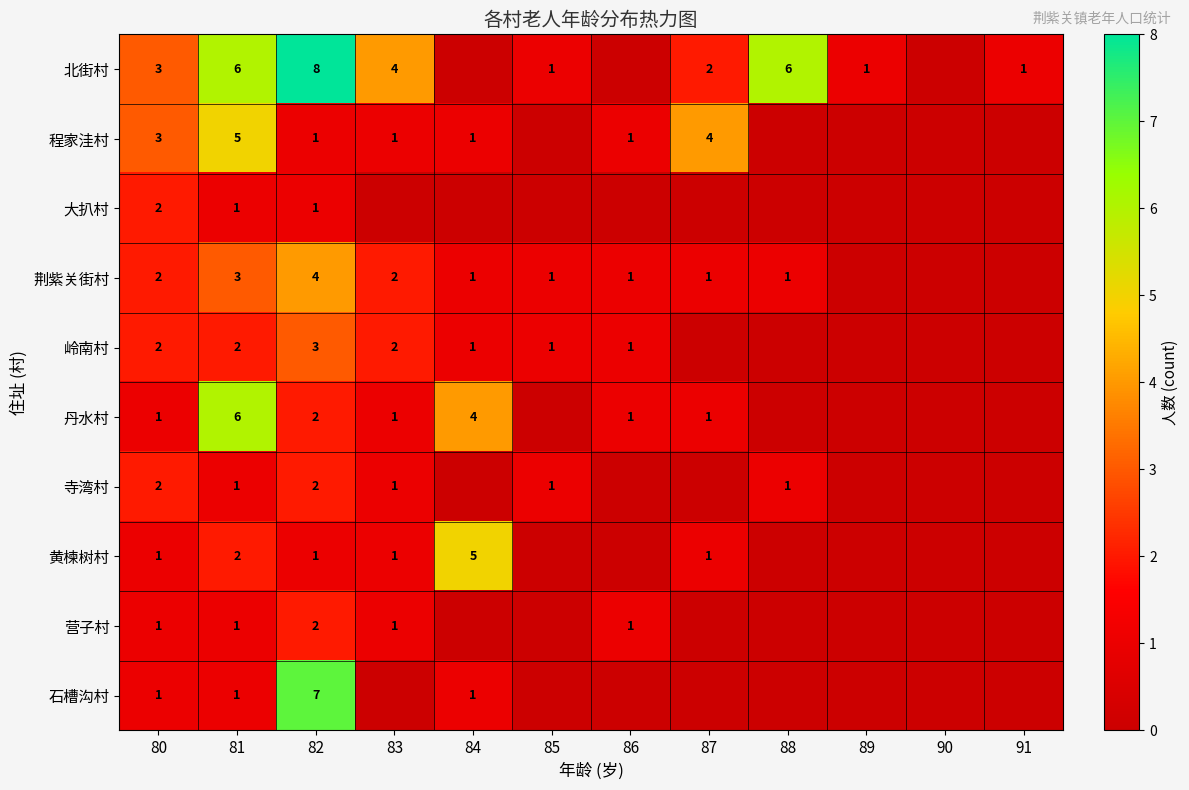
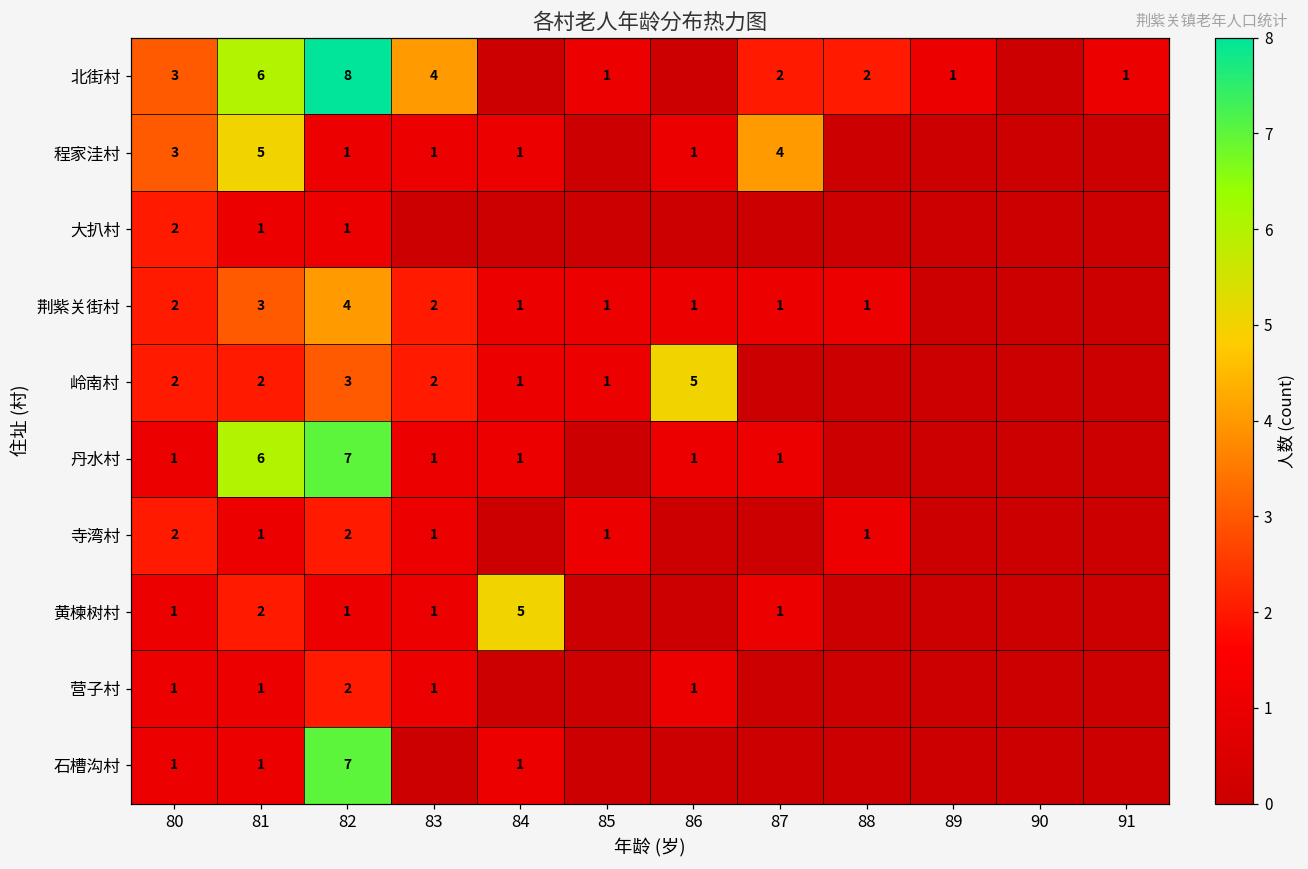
北街村, 88: 6 -> 2
岭南村, 86: 1 -> 5
丹水村, 82: 2 -> 7
丹水村, 84: 4 -> 1
